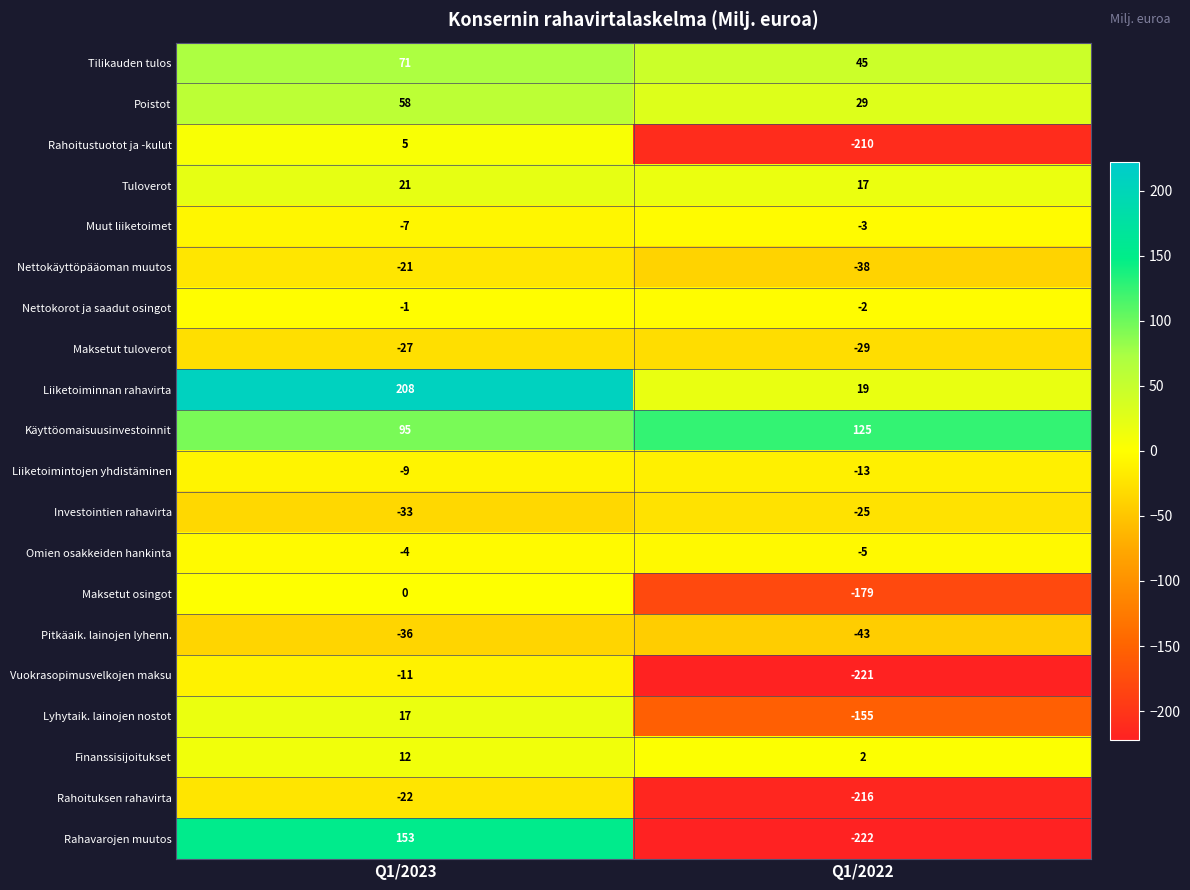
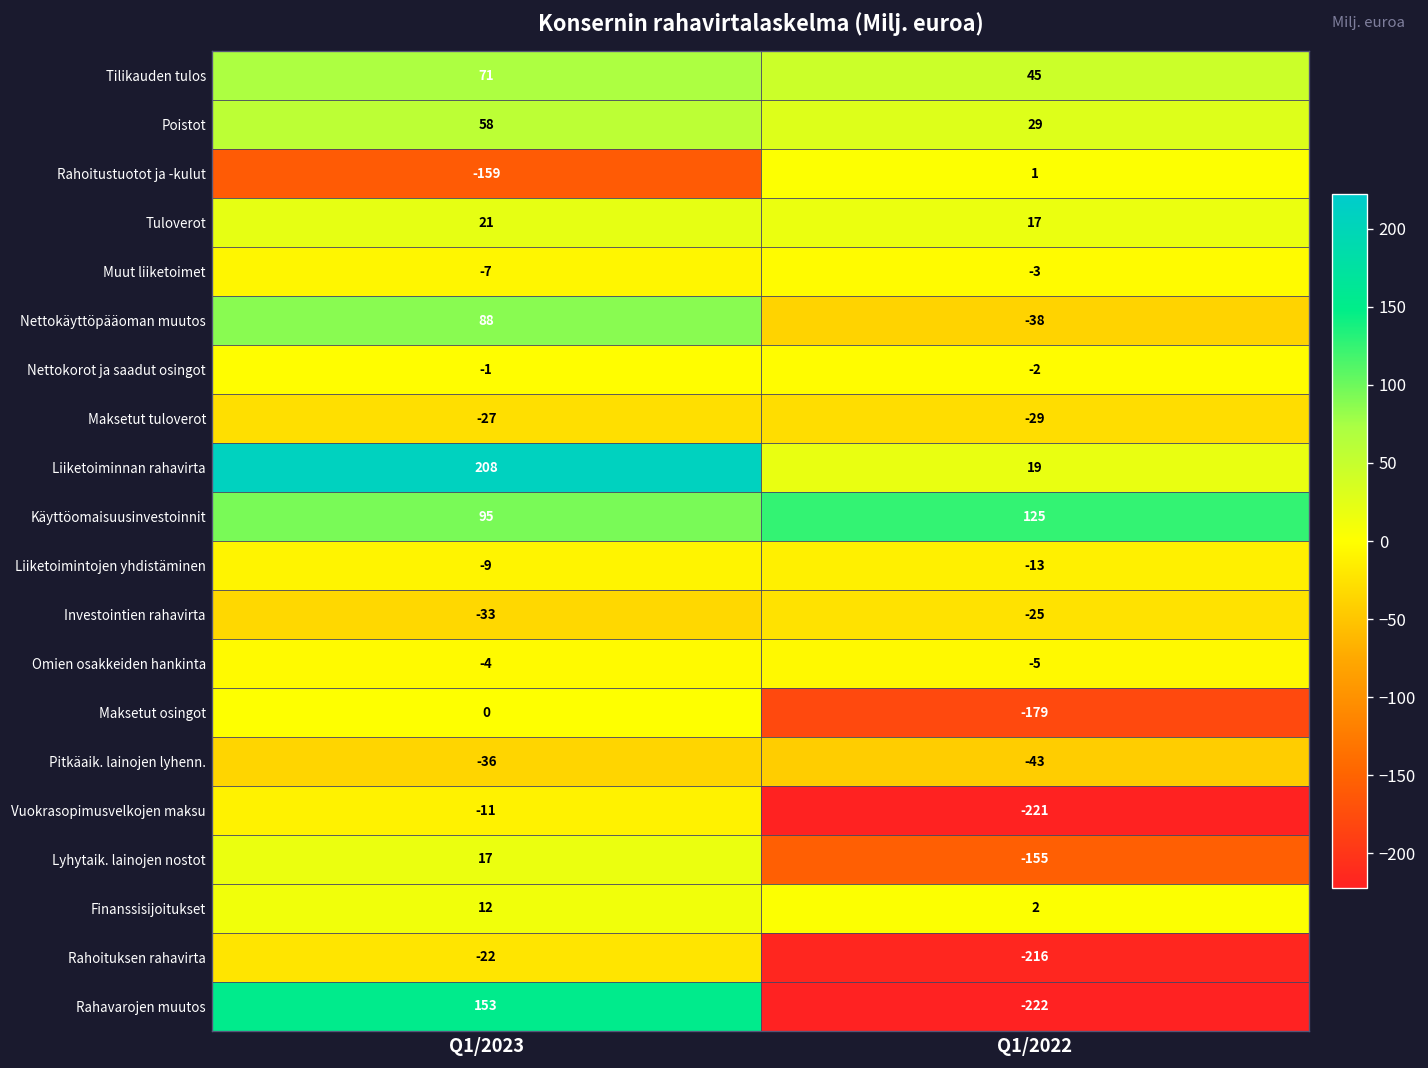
Rahoitustuotot ja -kulut, Q1/2023: 5 -> -159
Rahoitustuotot ja -kulut, Q1/2022: -210 -> 1
Nettokäyttöpääoman muutos, Q1/2023: -21 -> 88
